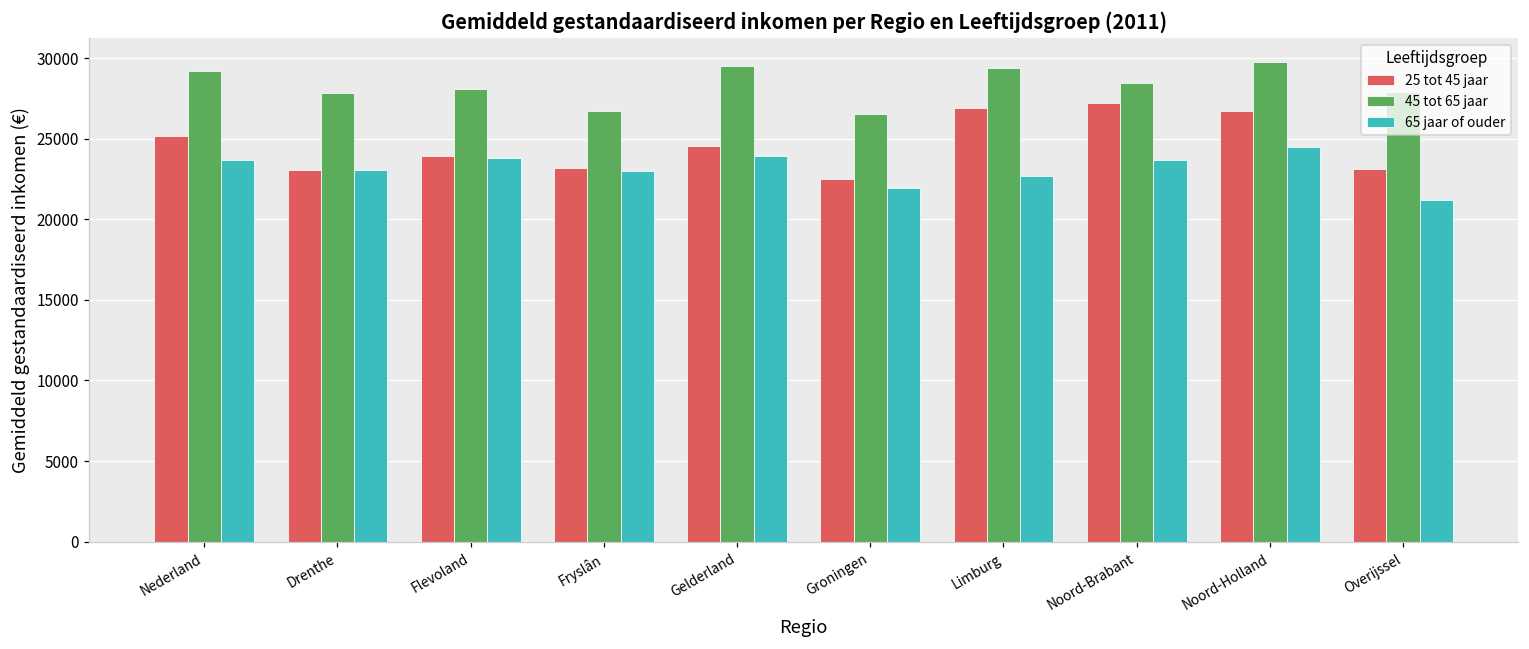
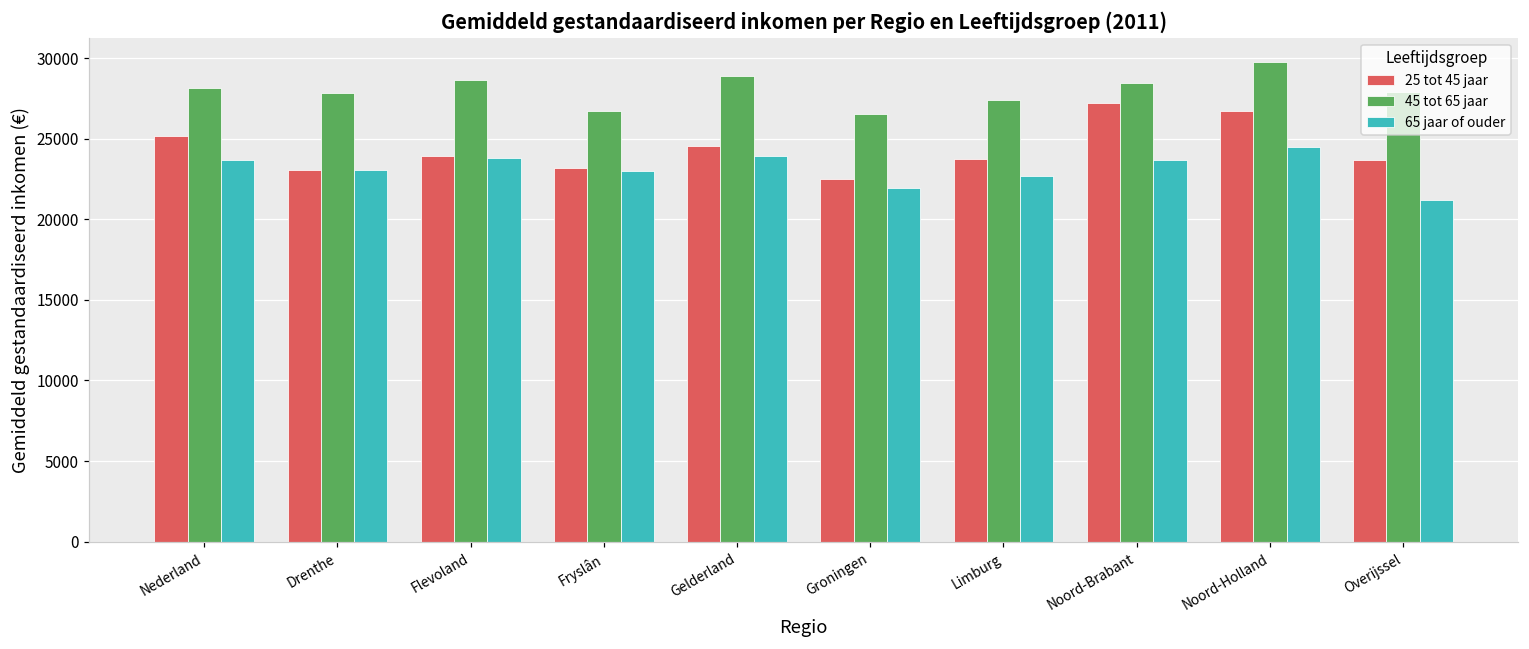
45 tot 65 jaar, Nederland: 29200 -> 28200
45 tot 65 jaar, Flevoland: 28100 -> 28700
45 tot 65 jaar, Gelderland: 29500 -> 28900
25 tot 45 jaar, Limburg: 26900 -> 23800
45 tot 65 jaar, Limburg: 29400 -> 27400
25 tot 45 jaar, Overijssel: 23100 -> 23700
